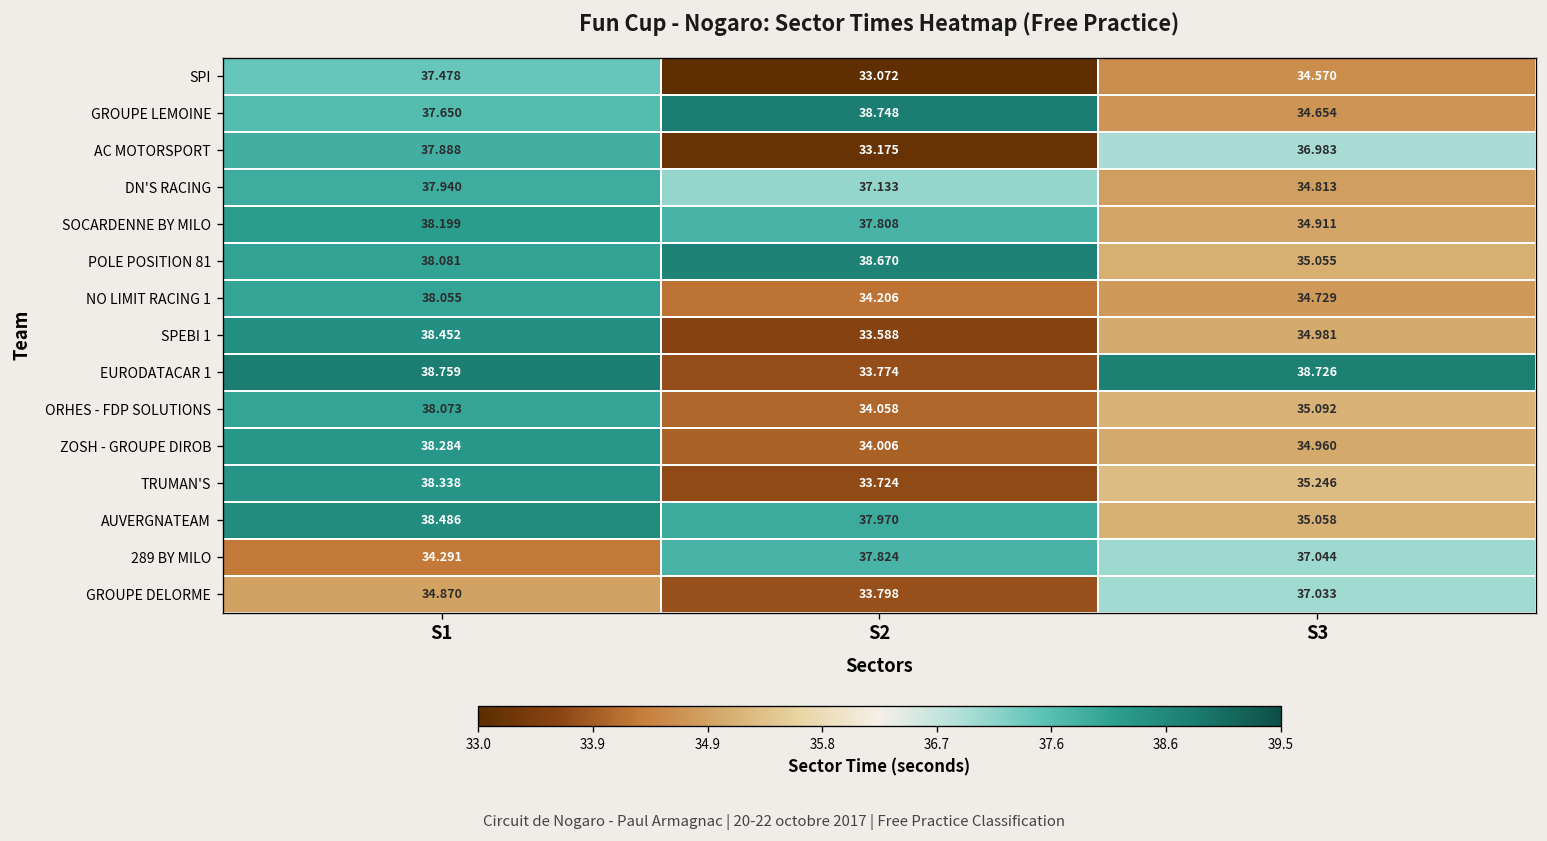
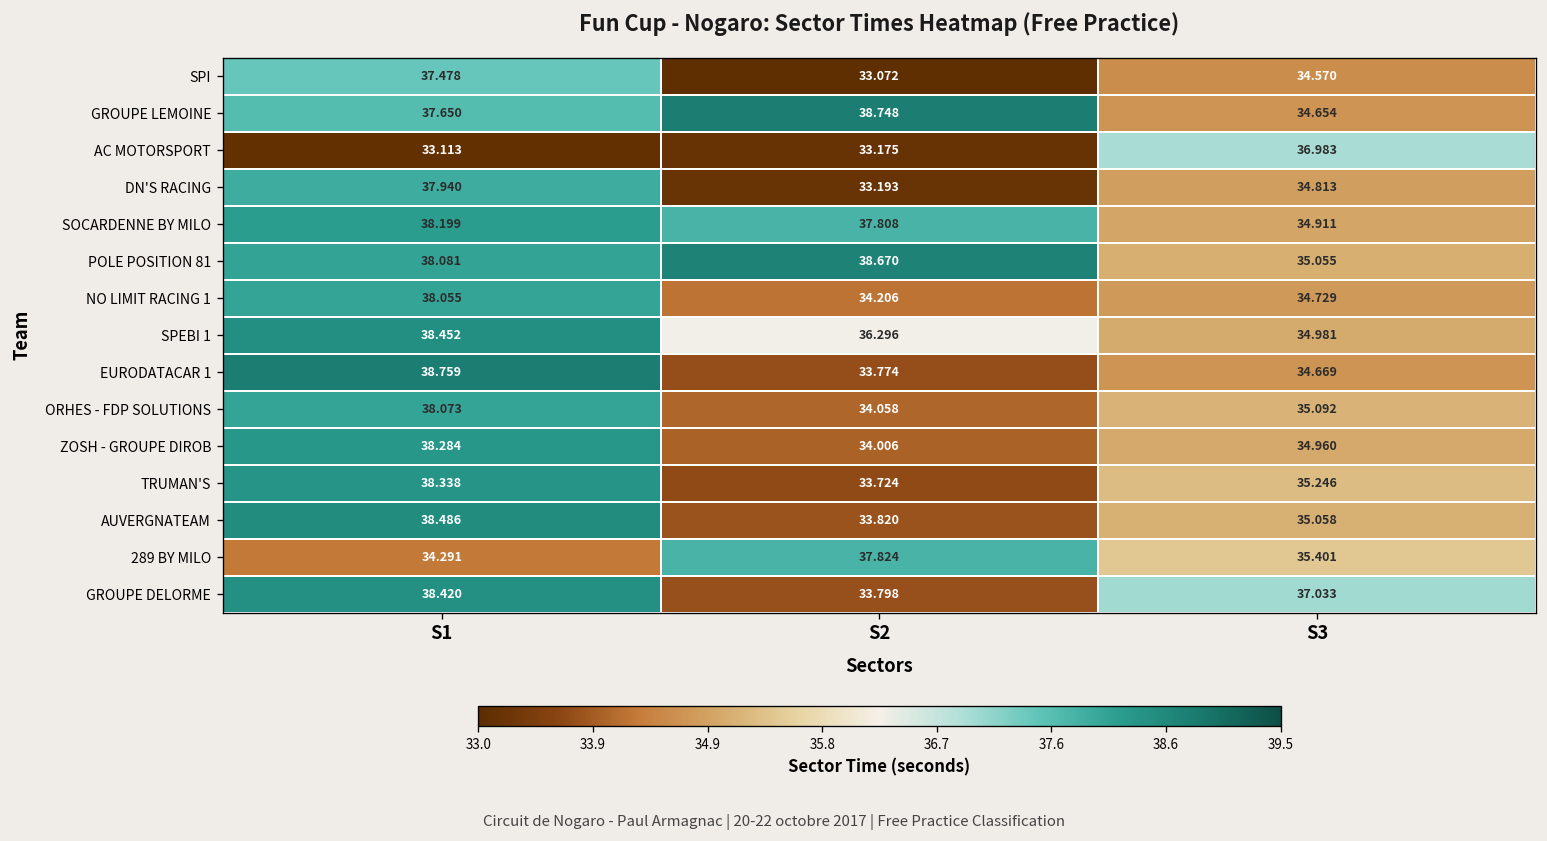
AC MOTORSPORT, S1: 37.888 -> 33.113
DN'S RACING, S2: 37.133 -> 33.193
SPEBI 1, S2: 33.588 -> 36.296
EURODATACAR 1, S3: 38.726 -> 34.669
AUVERGNATEAM, S2: 37.970 -> 33.820
289 BY MILO, S3: 37.044 -> 35.401
GROUPE DELORME, S1: 34.870 -> 38.420
